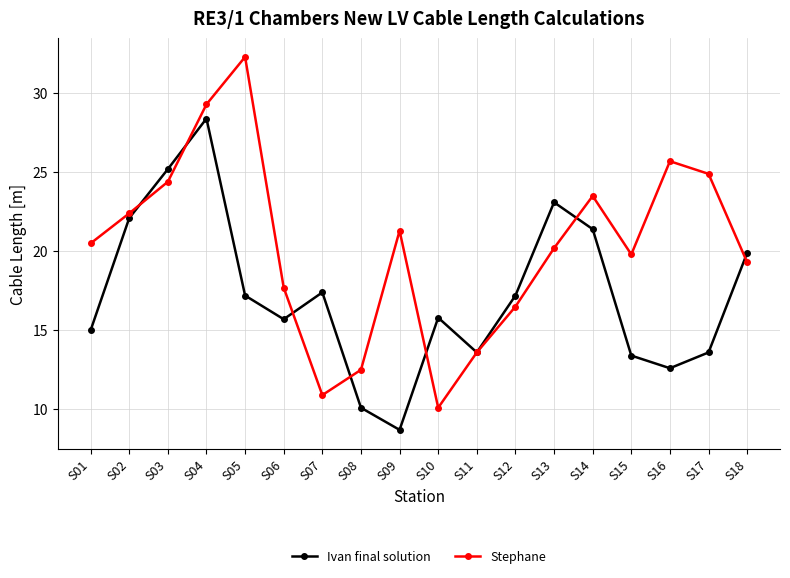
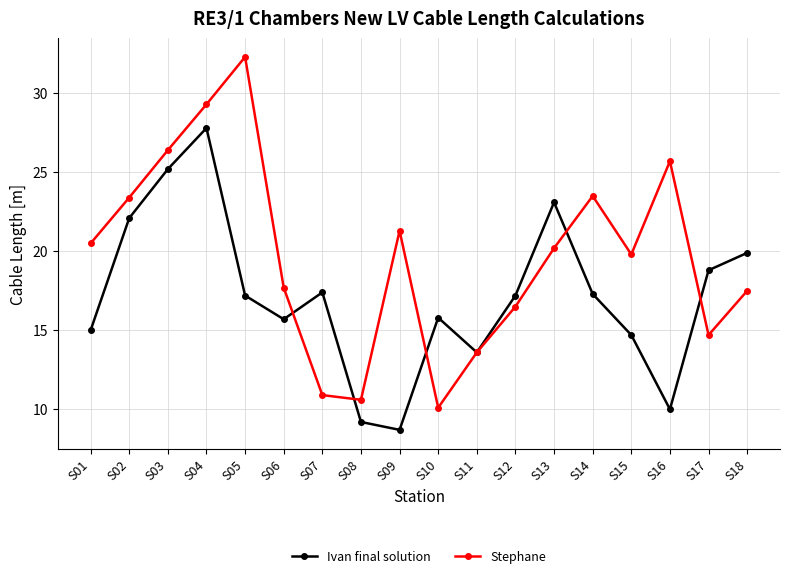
Stephane, S02: 22.4 -> 23.4
Stephane, S03: 24.4 -> 26.4
Ivan final solution, S04: 28.4 -> 27.8
Ivan final solution, S08: 10.1 -> 9.2
Stephane, S08: 12.5 -> 10.6
Ivan final solution, S14: 21.4 -> 17.3
Ivan final solution, S15: 13.4 -> 14.7
Ivan final solution, S16: 12.6 -> 10.0
Ivan final solution, S17: 13.6 -> 18.8
Stephane, S17: 24.9 -> 14.7
Stephane, S18: 19.3 -> 17.5
